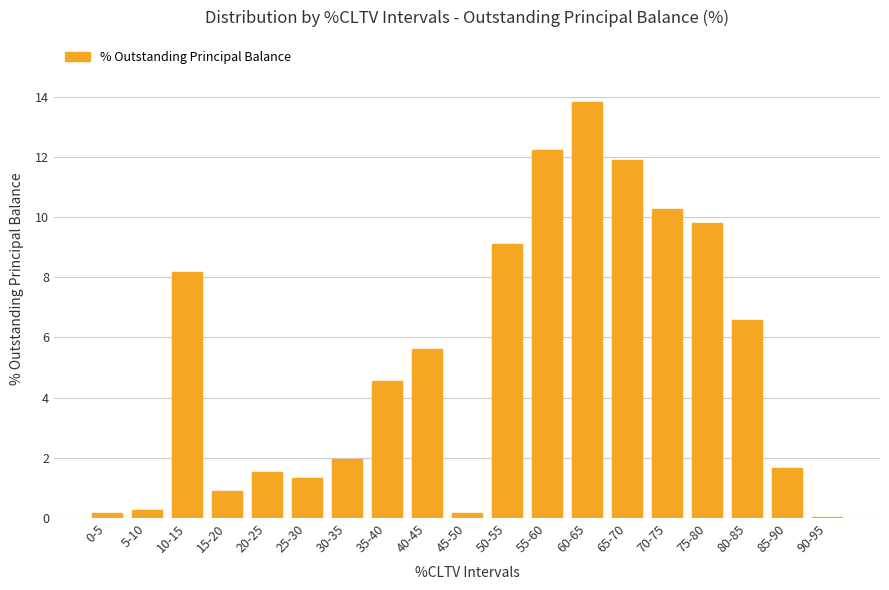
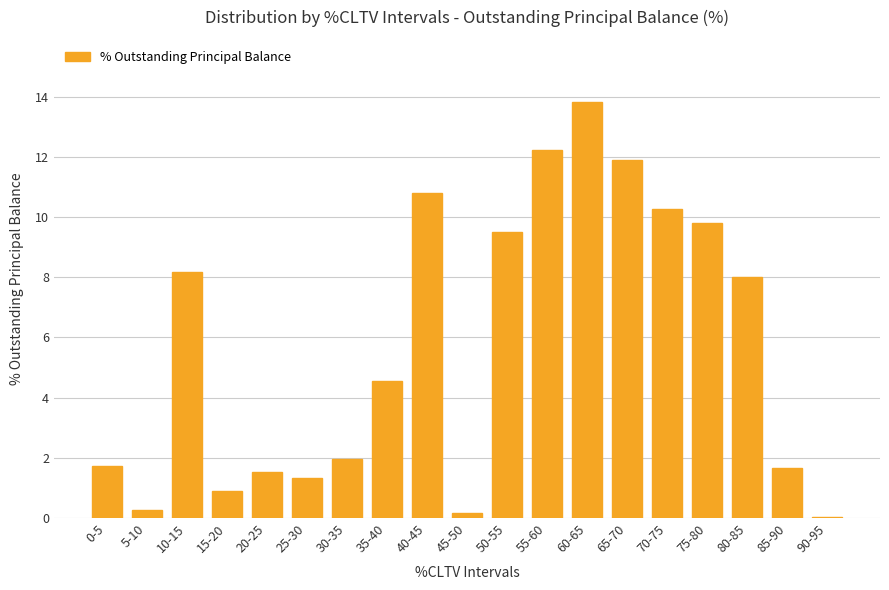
0-5: 0.2 -> 1.7
40-45: 5.6 -> 10.8
50-55: 9.1 -> 9.5
80-85: 6.6 -> 8.0
